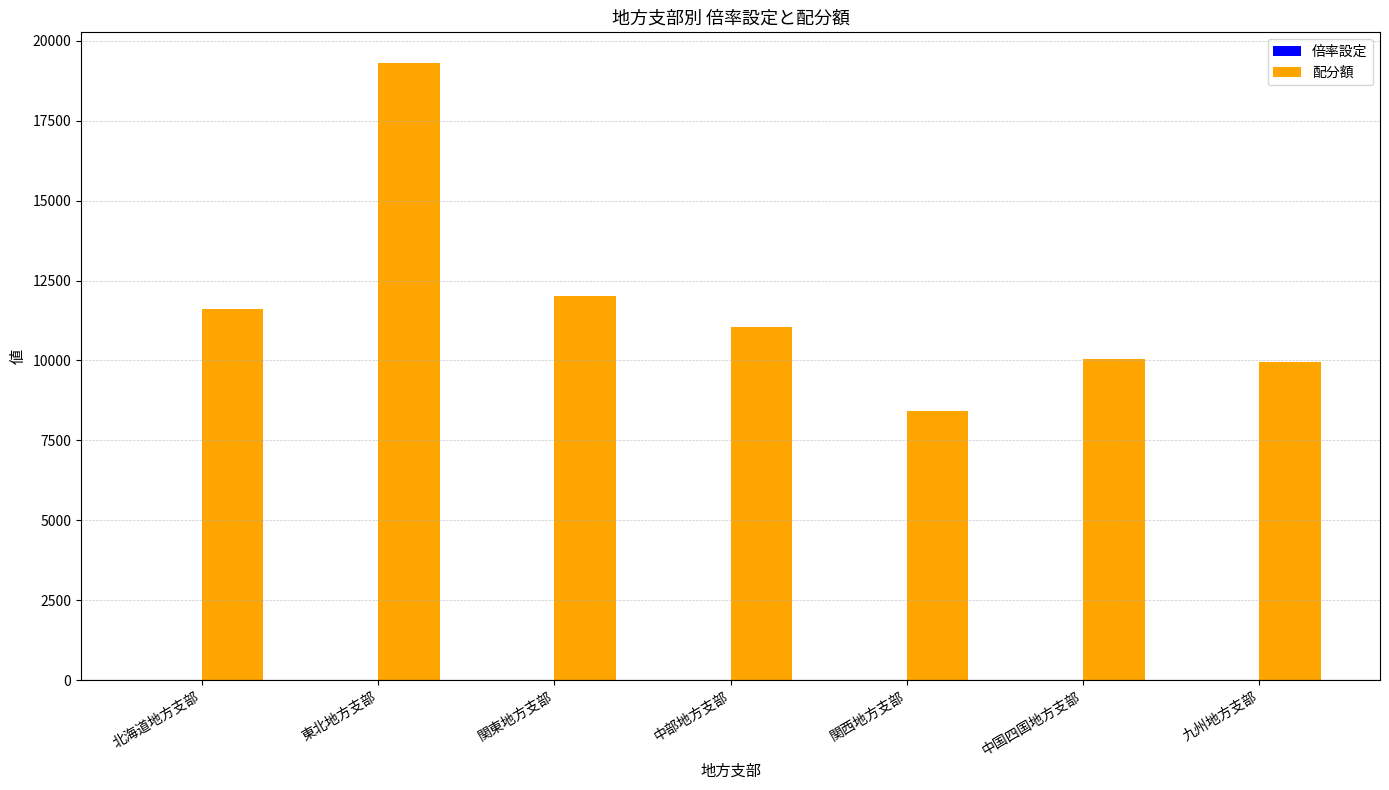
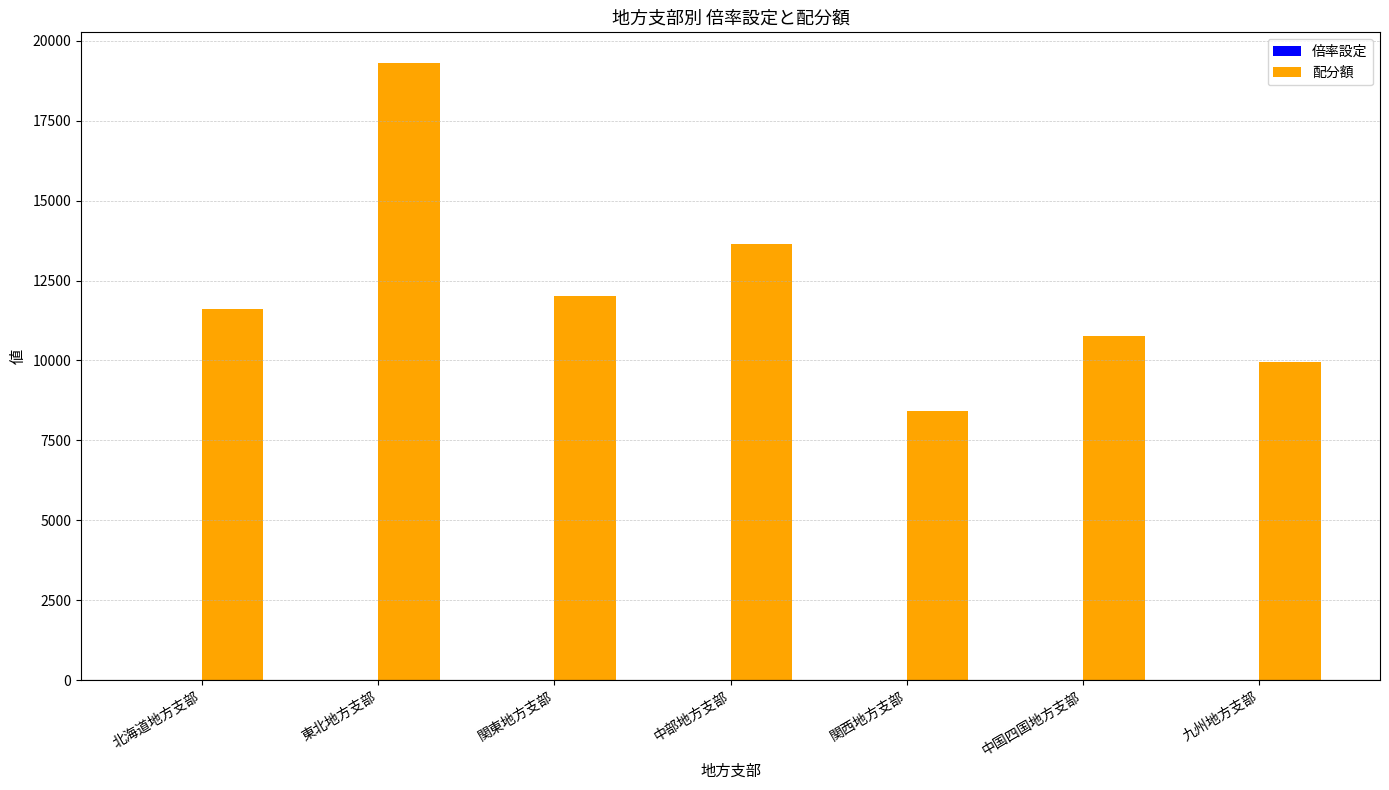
配分額, 中部地方支部: 11100 -> 13600
配分額, 中国四国地方支部: 10000 -> 10800
